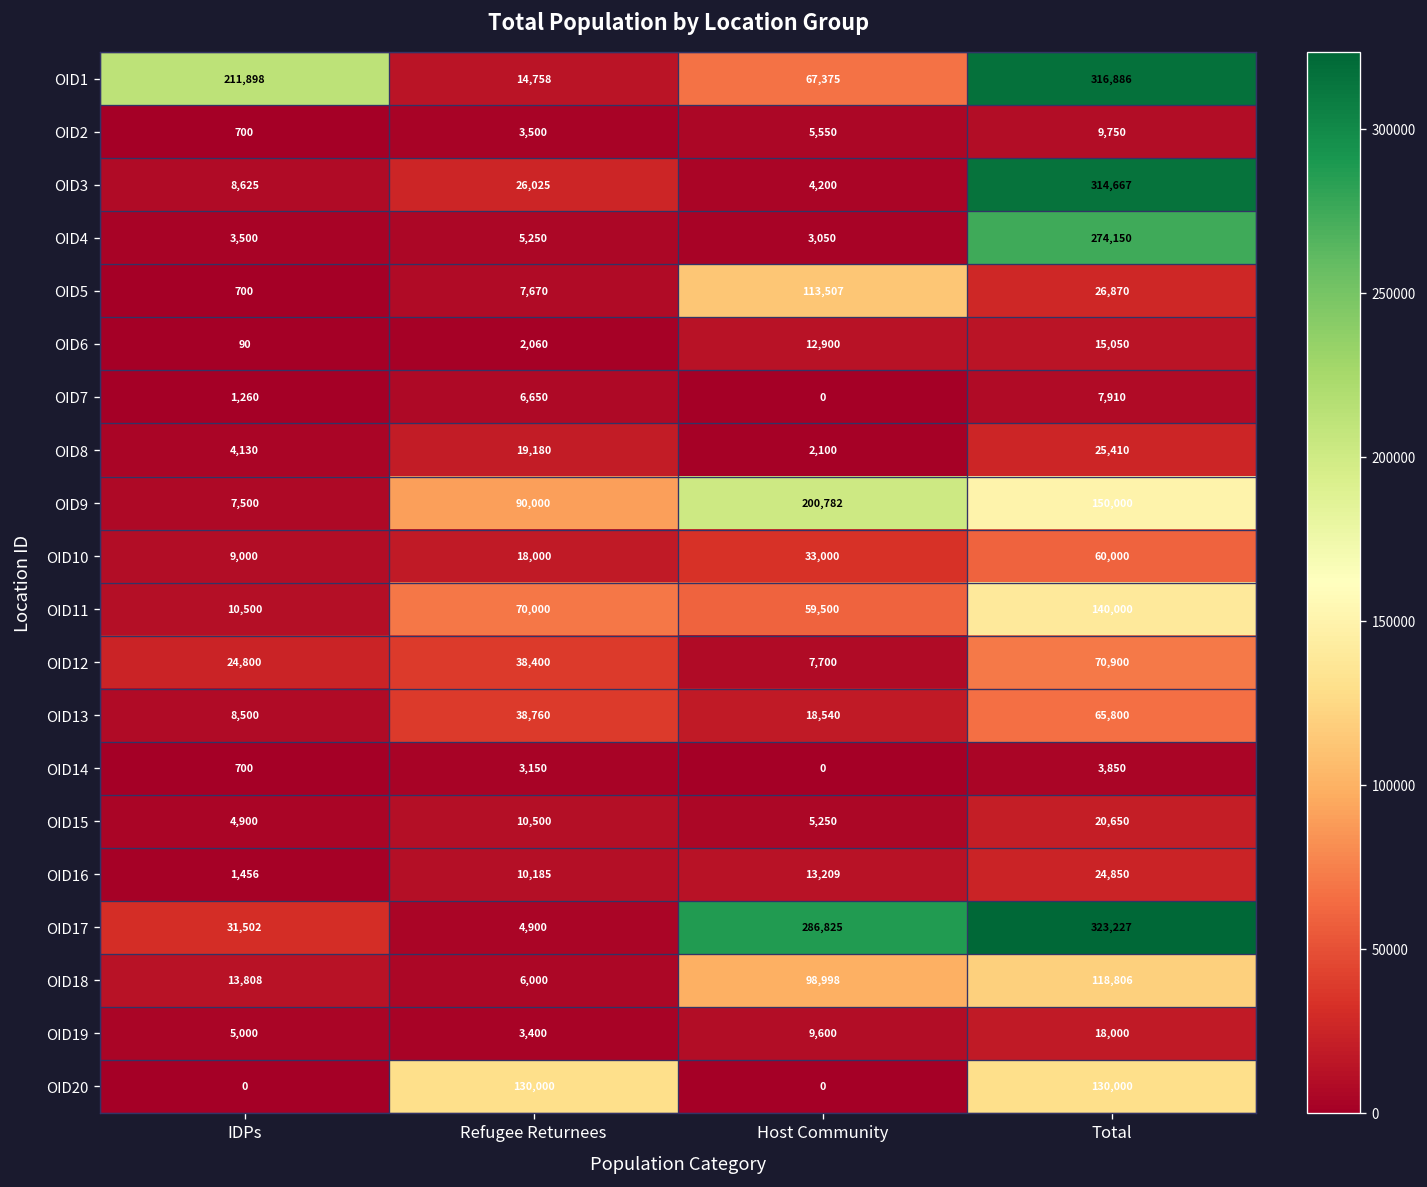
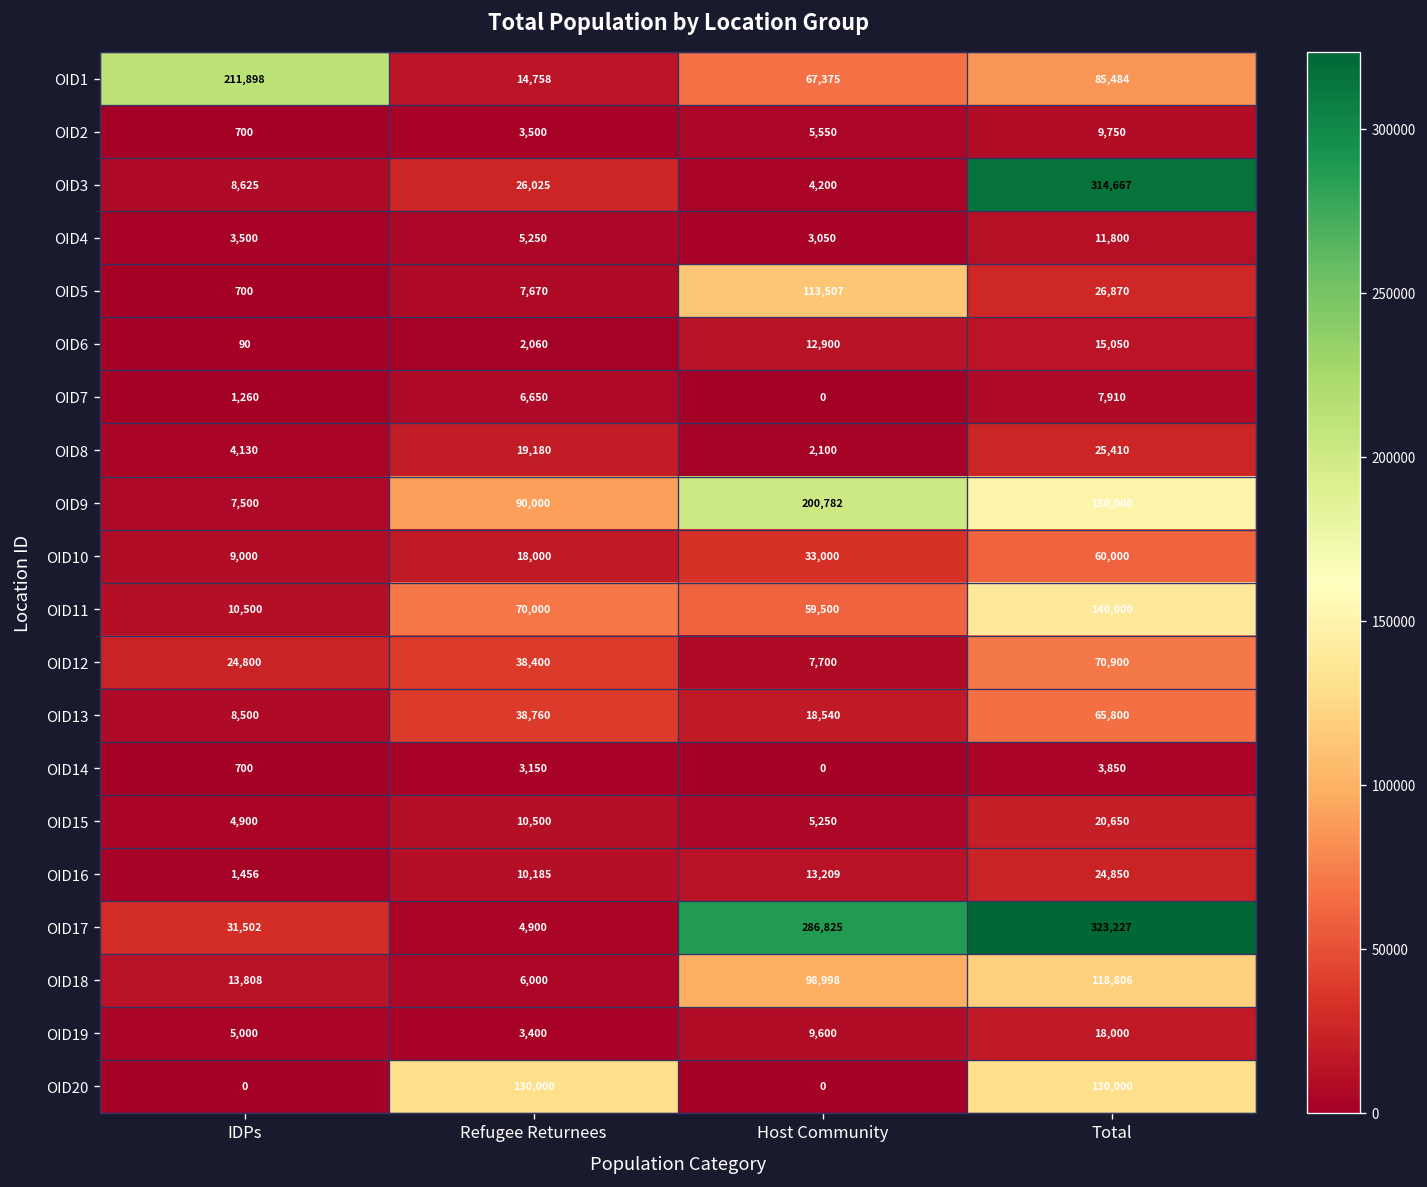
OID1, Total: 316,886 -> 85,484
OID4, Total: 274,150 -> 11,800
